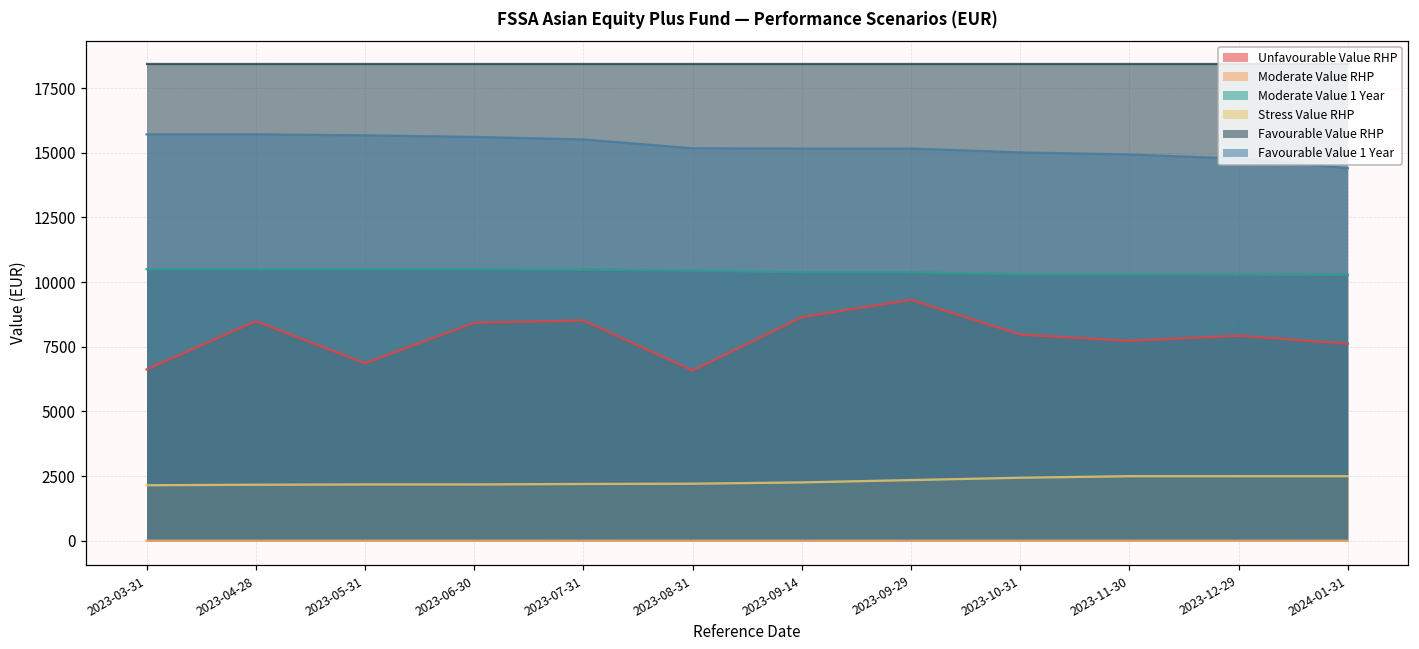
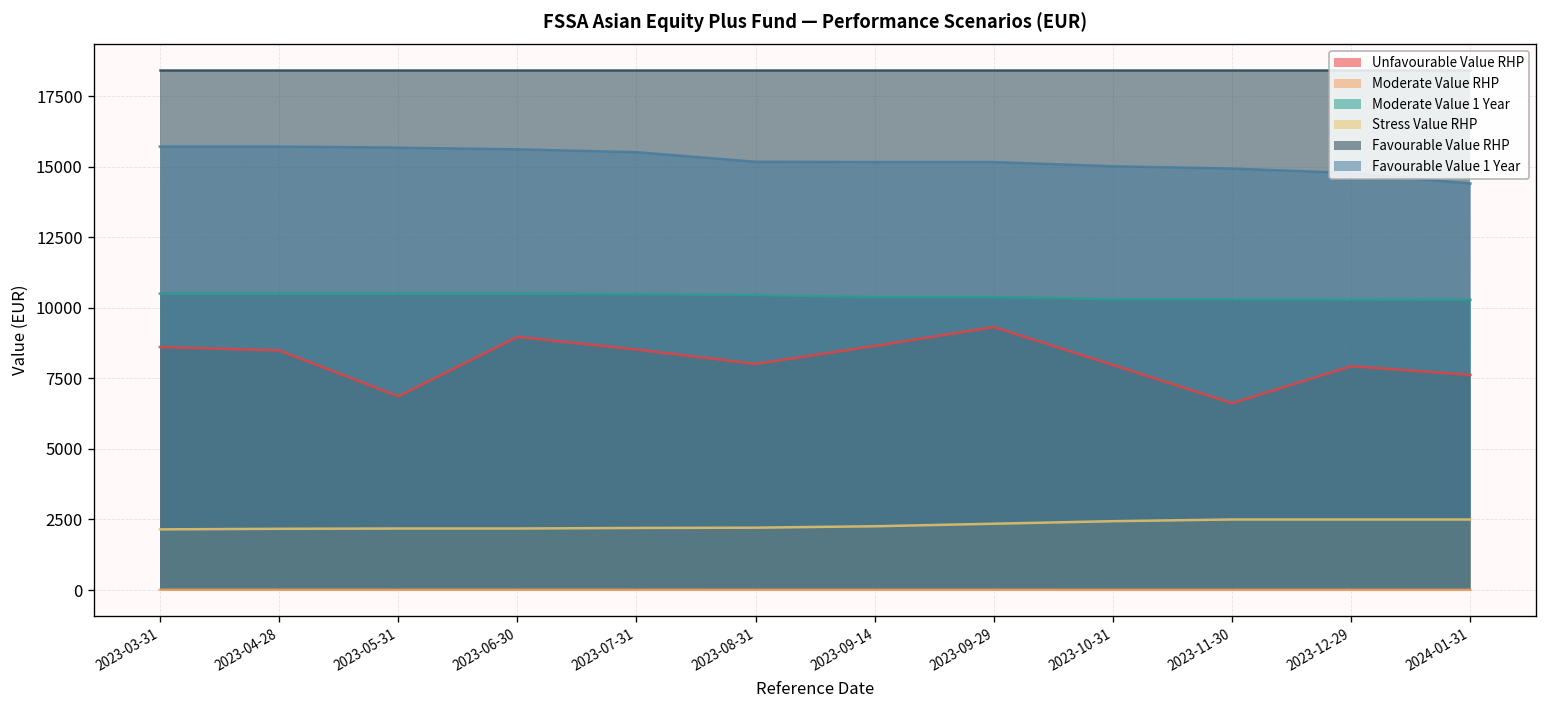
Unfavourable Value RHP, 2023-03-31: 6600 -> 8600
Unfavourable Value RHP, 2023-06-30: 8400 -> 9000
Unfavourable Value RHP, 2023-08-31: 6600 -> 8000
Unfavourable Value RHP, 2023-11-30: 7700 -> 6600
